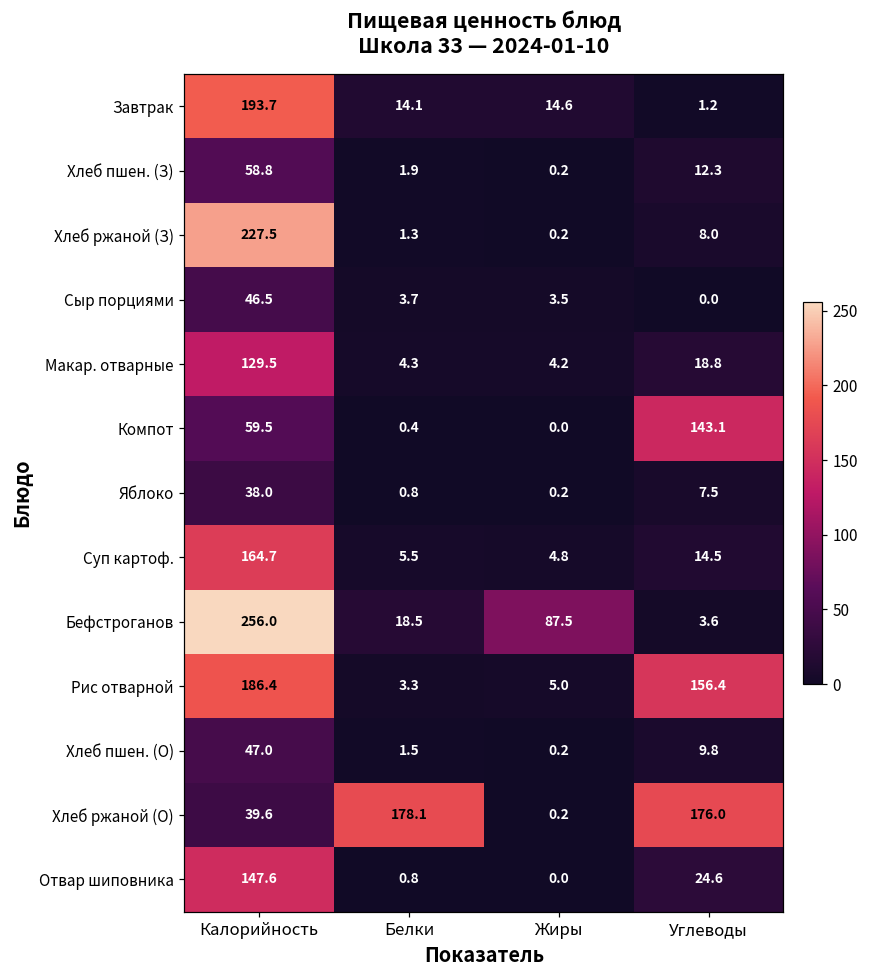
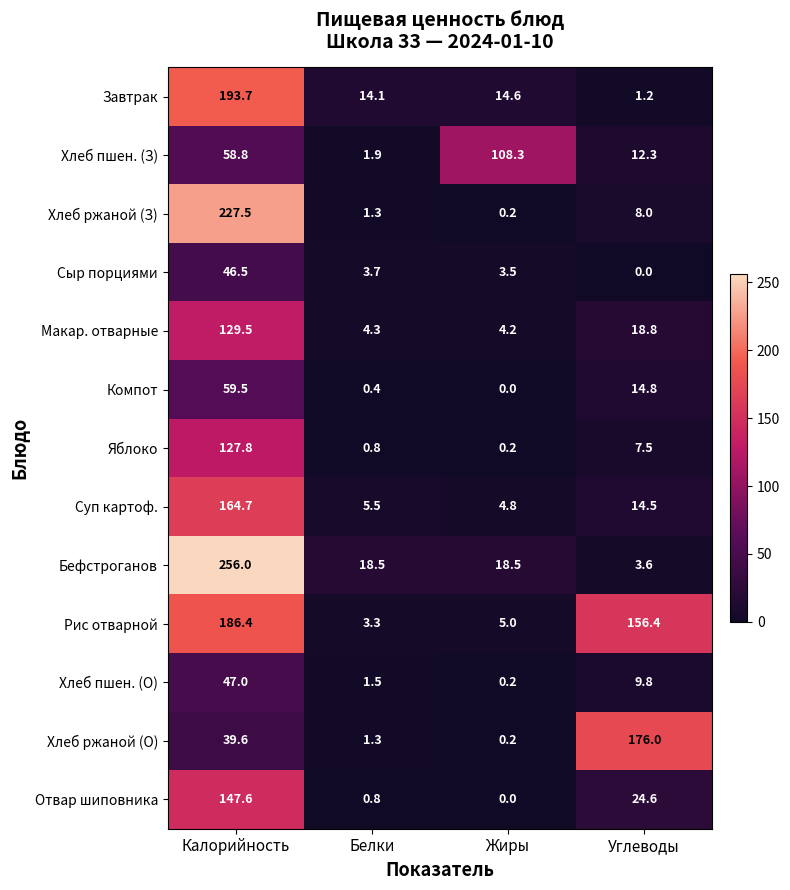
Хлеб пшен. (З), Жиры: 0.2 -> 108.3
Компот, Углеводы: 143.1 -> 14.8
Яблоко, Калорийность: 38.0 -> 127.8
Бефстроганов, Жиры: 87.5 -> 18.5
Хлеб ржаной (О), Белки: 178.1 -> 1.3
